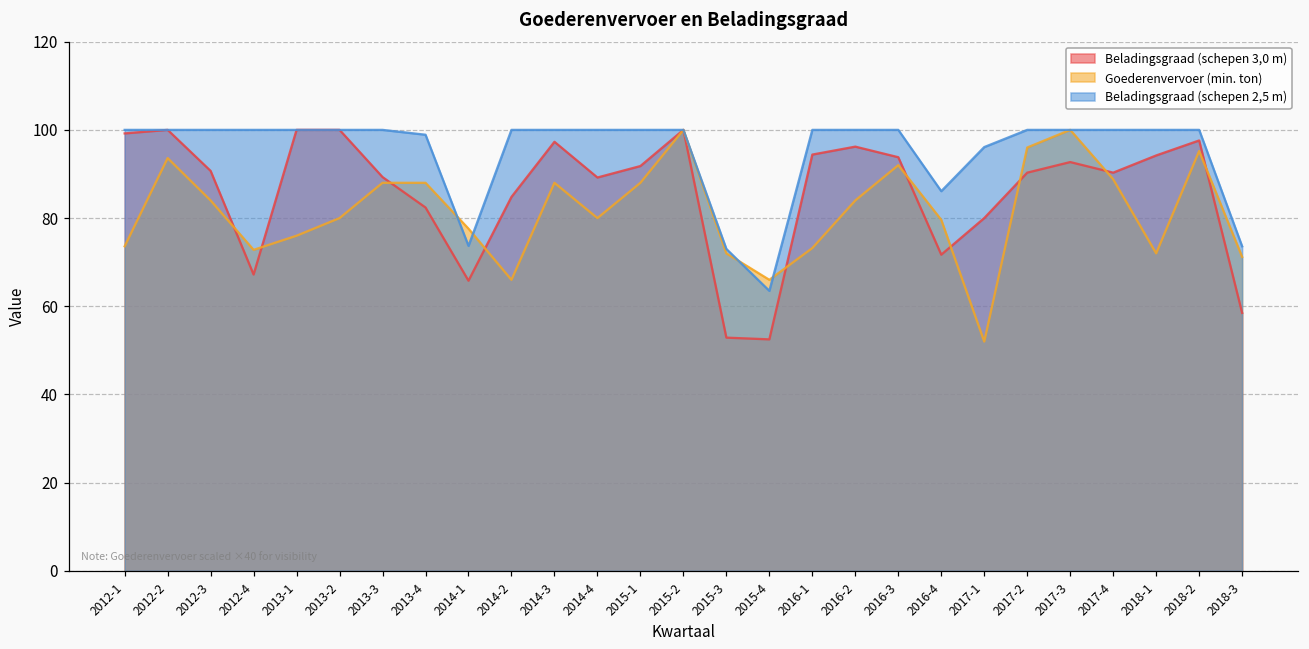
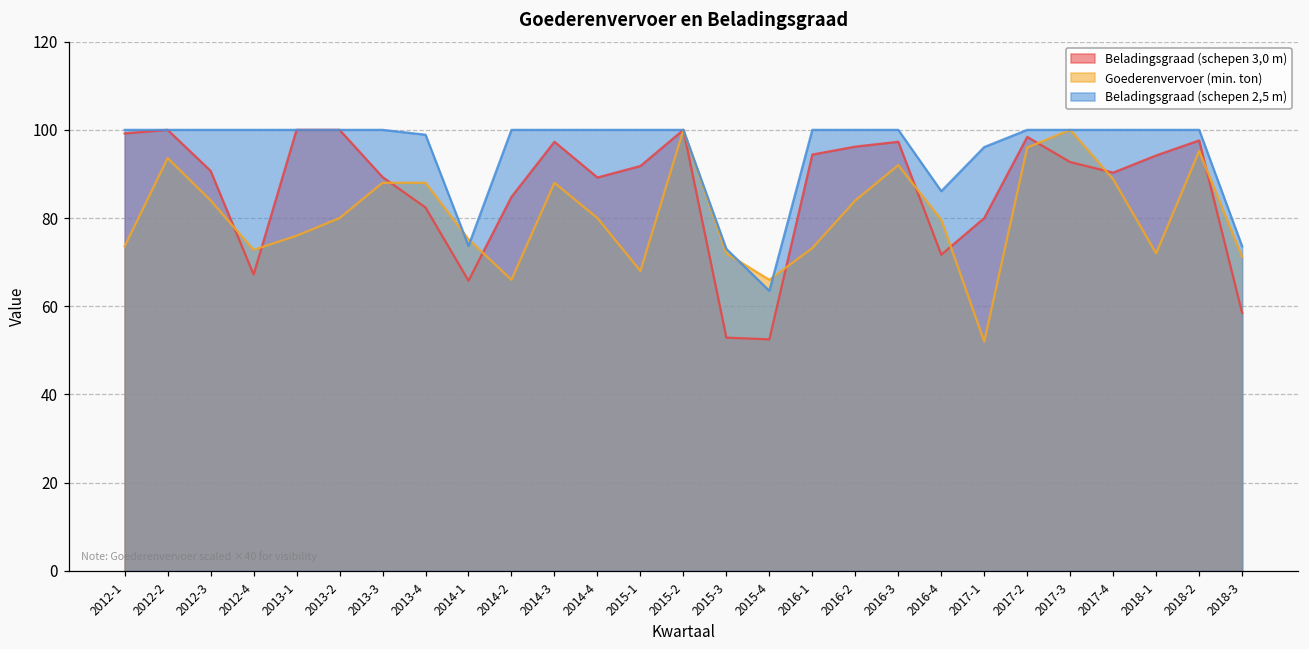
Goederenvervoer (min. ton), 2014-1: 78 -> 75
Goederenvervoer (min. ton), 2015-1: 88 -> 68
Beladingsgraad (schepen 3,0 m), 2016-3: 94 -> 97
Beladingsgraad (schepen 3,0 m), 2017-2: 90 -> 98
